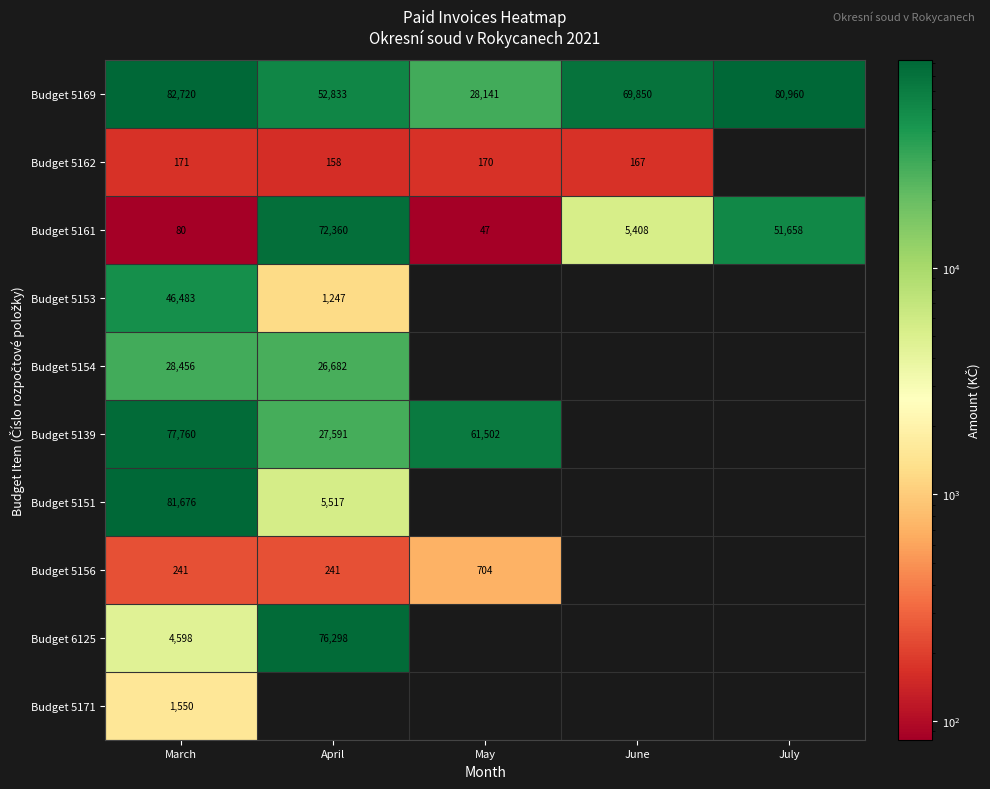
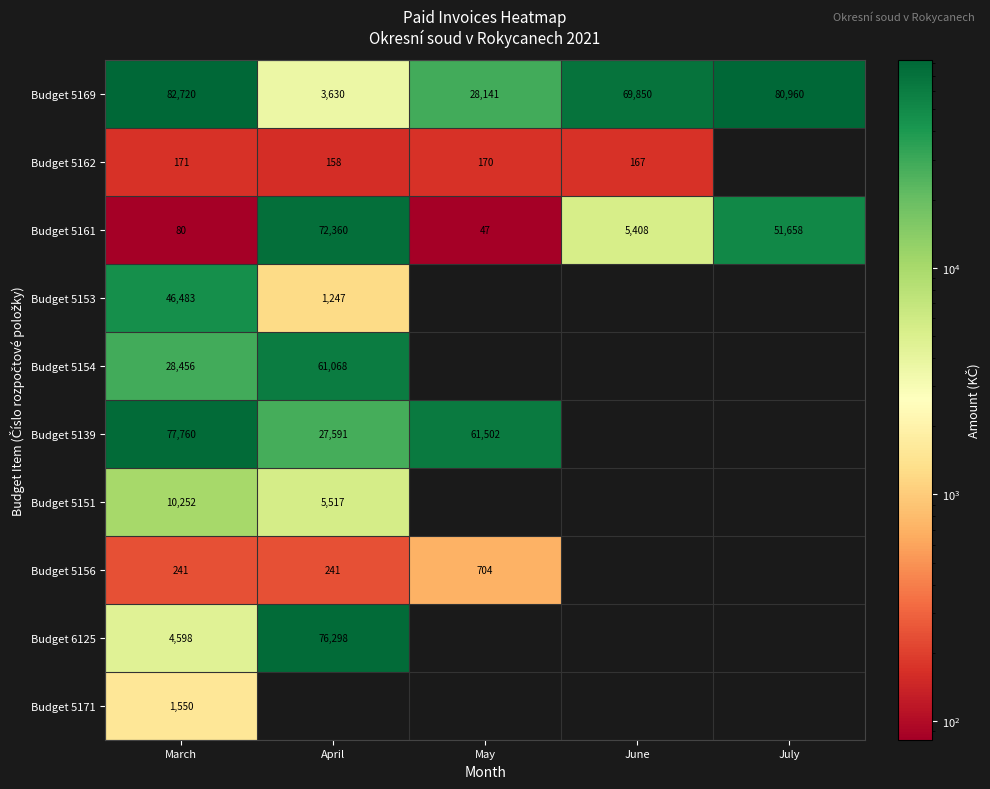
Budget 5169, April: 52,833 -> 3,630
Budget 5154, April: 26,682 -> 61,068
Budget 5151, March: 81,676 -> 10,252
